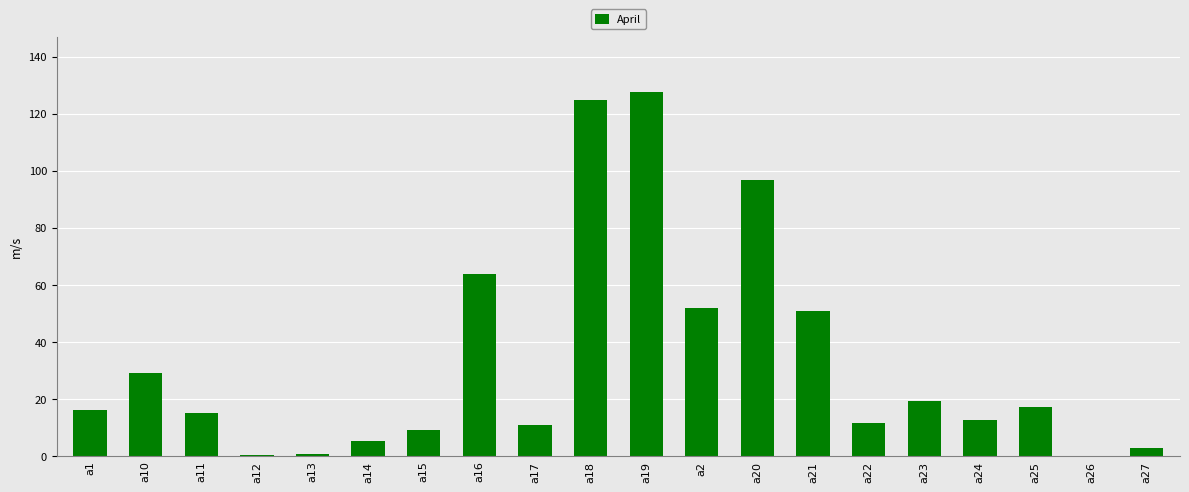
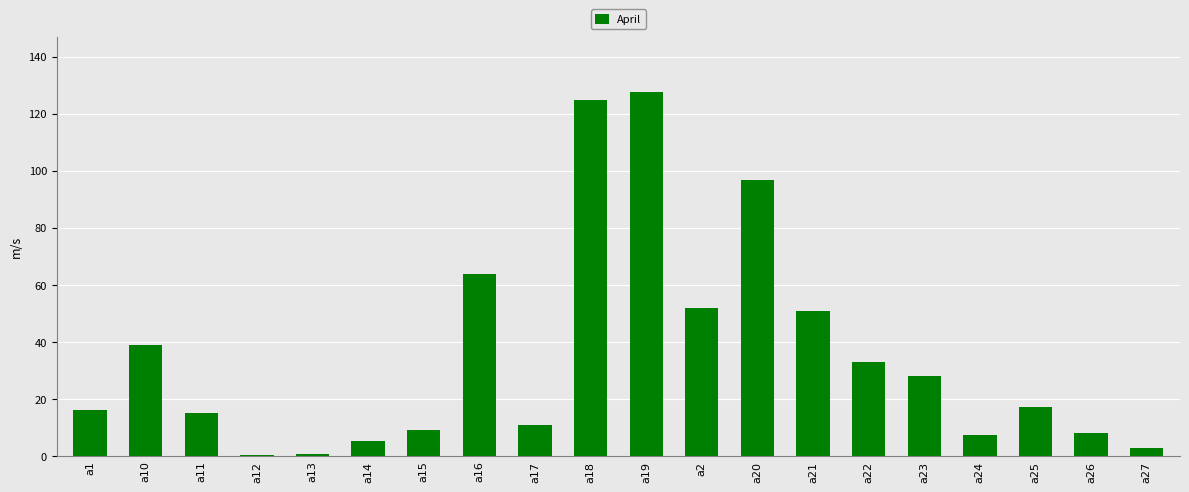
a10: 29 -> 39
a22: 12 -> 33
a23: 19 -> 28
a24: 13 -> 8
a26: 0 -> 8
